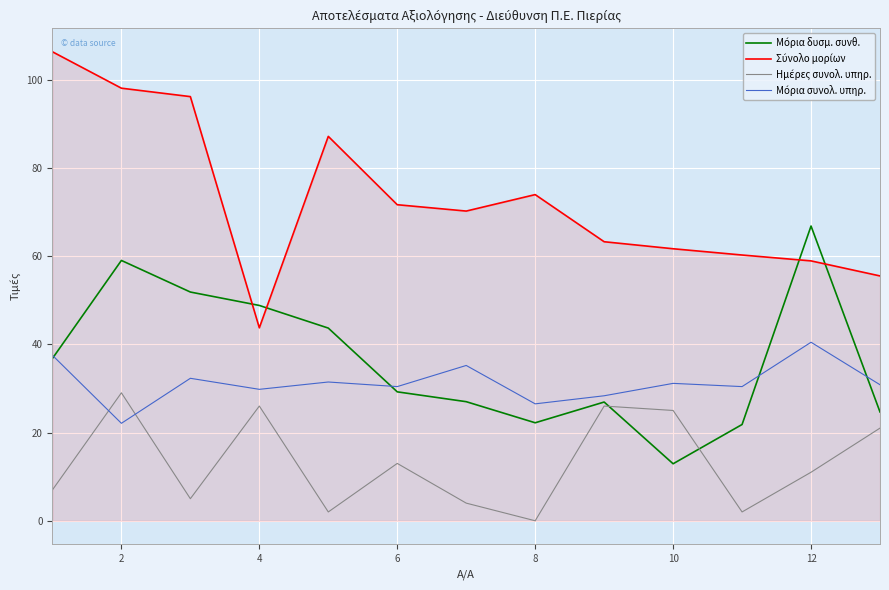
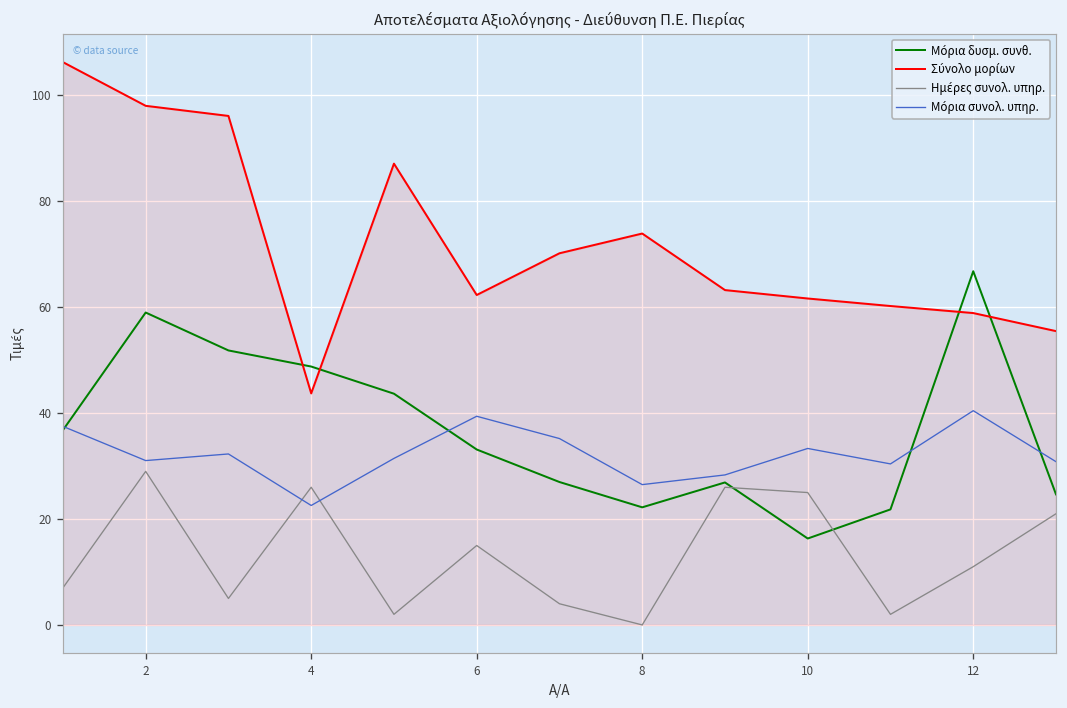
Μόρια συνολ. υπηρ., 2: 22 -> 31
Μόρια συνολ. υπηρ., 4: 30 -> 23
Μόρια δυσμ. συνθ., 6: 29 -> 33
Σύνολο μορίων, 6: 72 -> 62
Ημέρες συνολ. υπηρ., 6: 13 -> 15
Μόρια συνολ. υπηρ., 6: 30 -> 39
Μόρια δυσμ. συνθ., 10: 13 -> 16
Μόρια συνολ. υπηρ., 10: 31 -> 33
